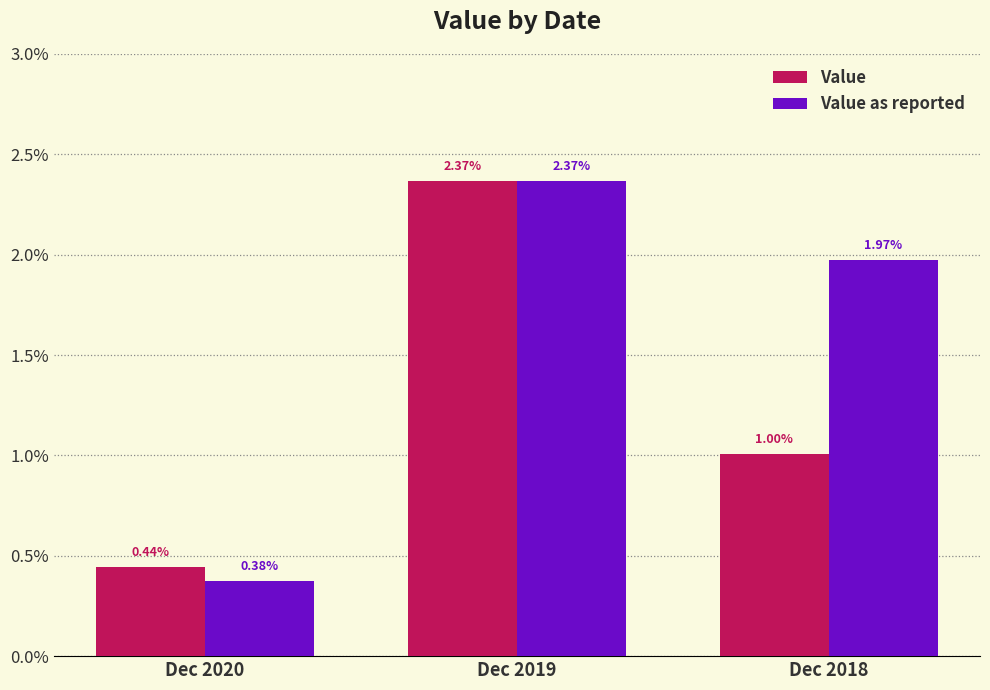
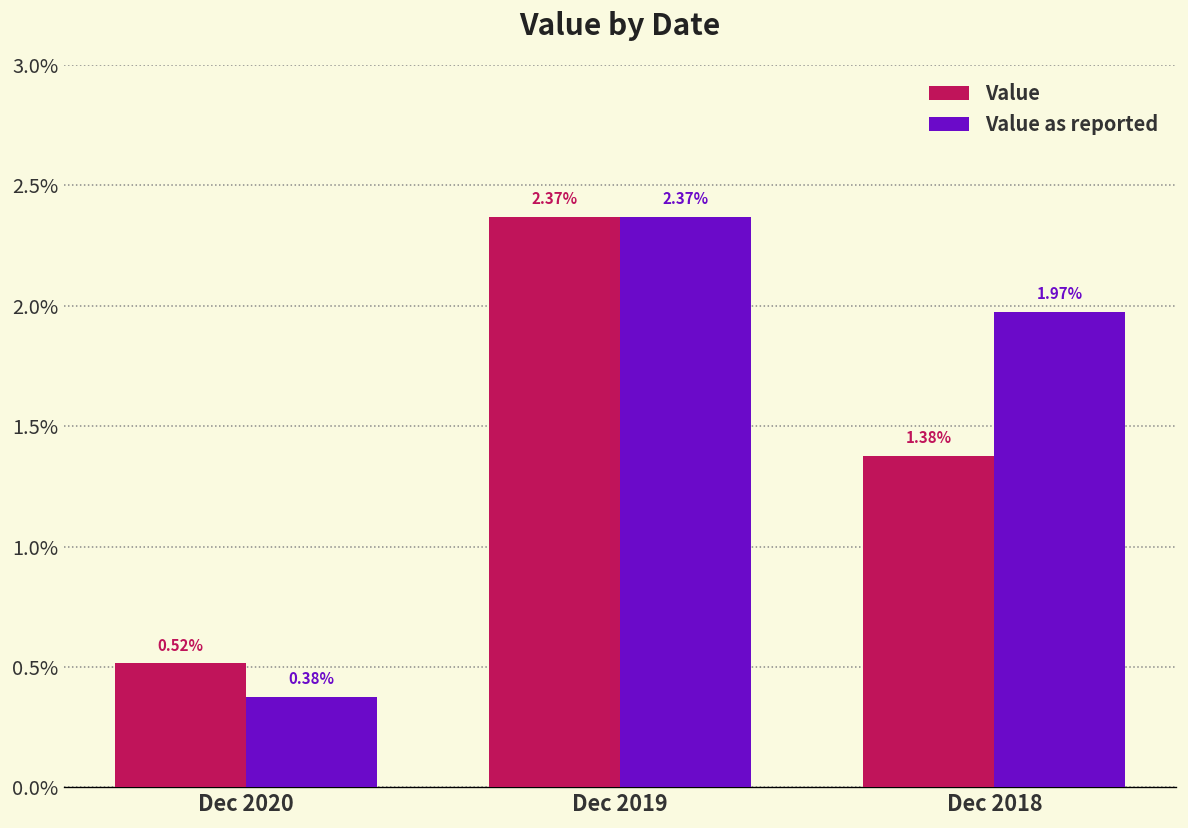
Value, Dec 2020: 0.44% -> 0.52%
Value, Dec 2018: 1.00% -> 1.38%
